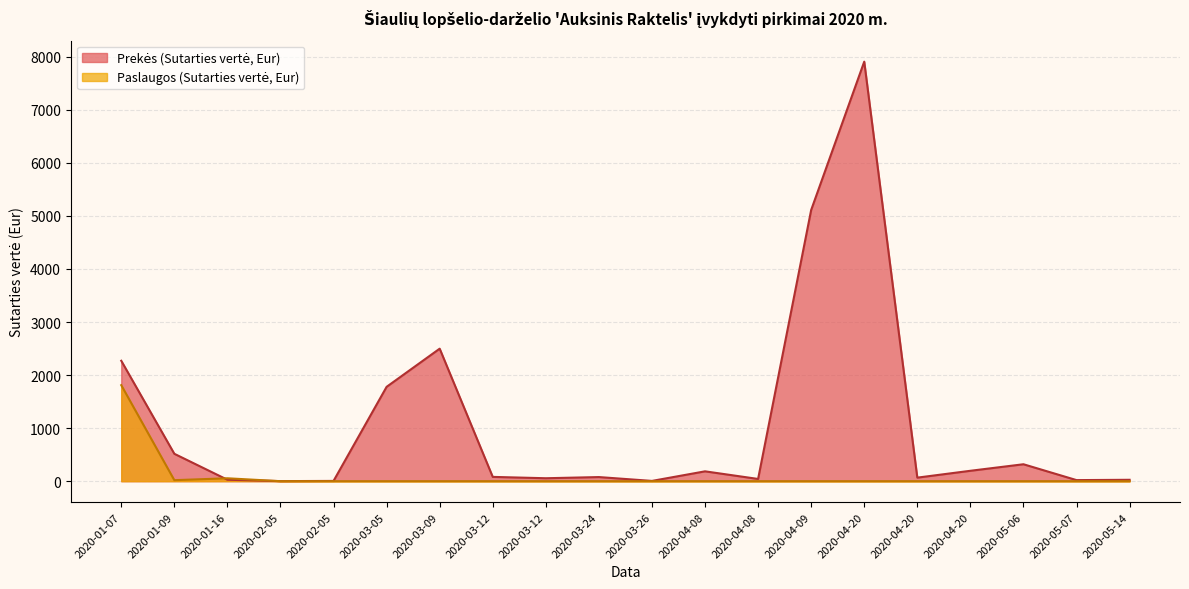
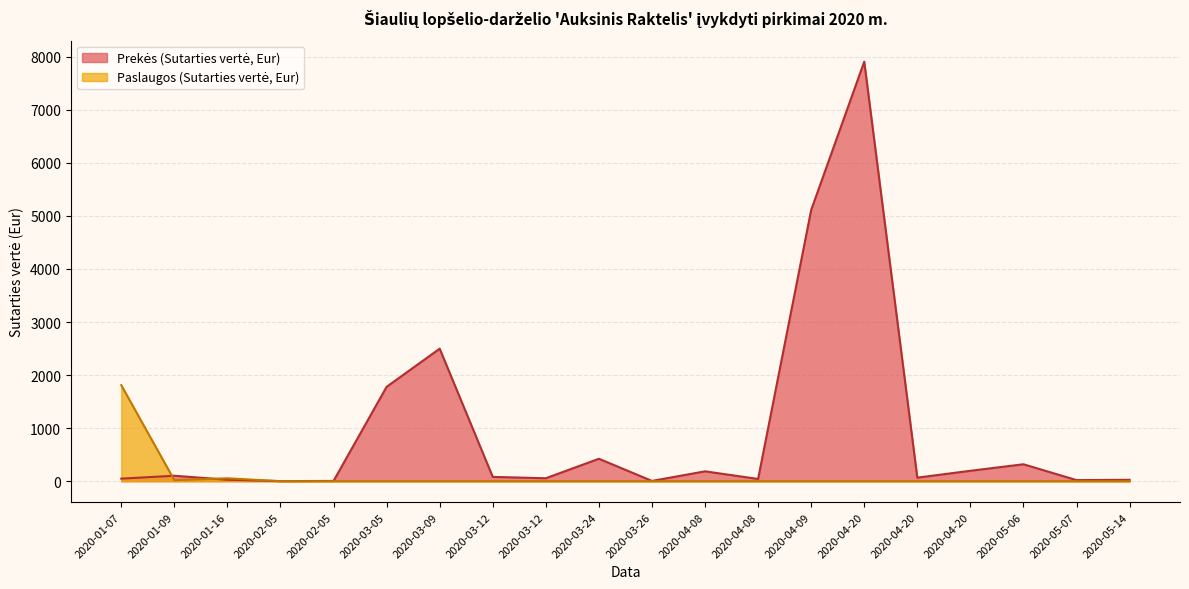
Prekės (Sutarties vertė, Eur), 2020-01-07: 2300 -> 0
Prekės (Sutarties vertė, Eur), 2020-01-09: 500 -> 100
Prekės (Sutarties vertė, Eur), 2020-03-24: 100 -> 400
